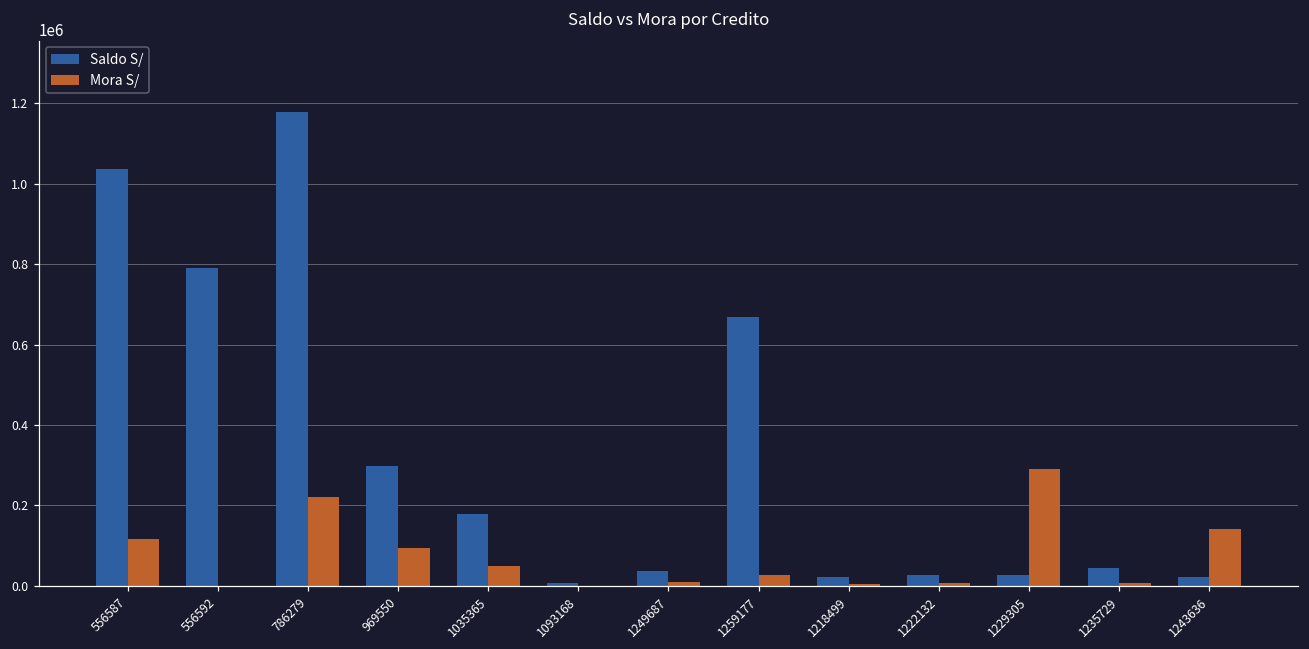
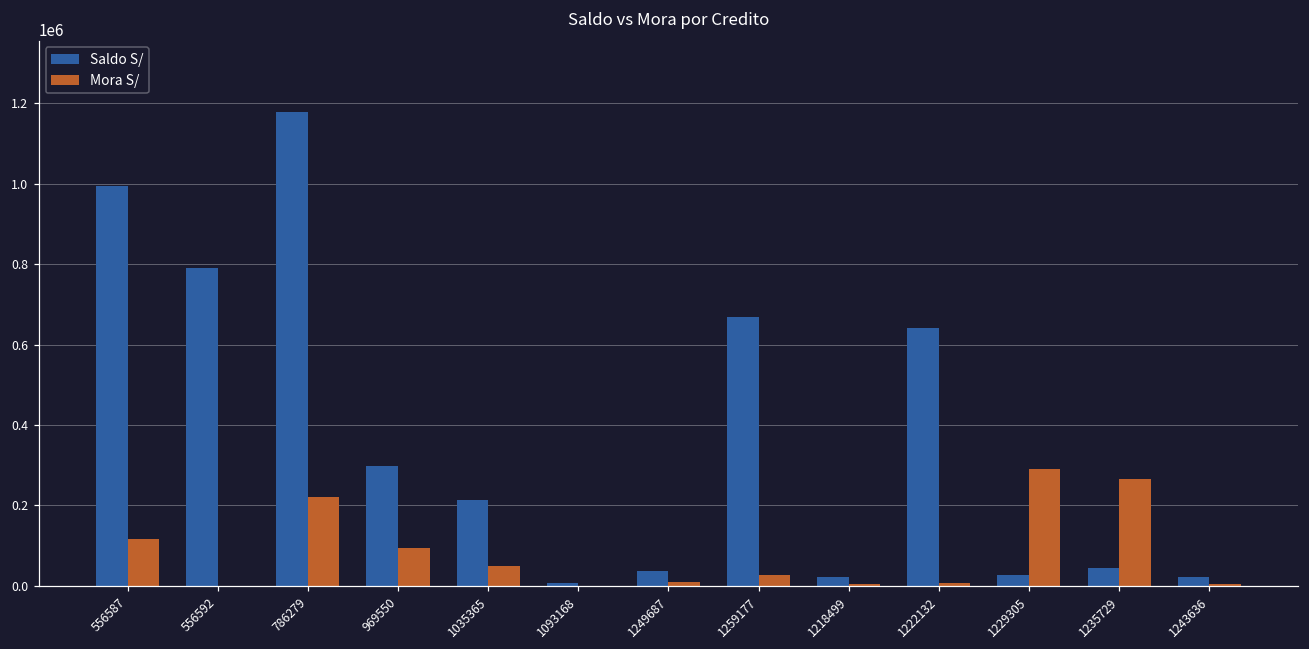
Saldo S/, 556587: 1040000 -> 1000000
Saldo S/, 1035365: 180000 -> 210000
Saldo S/, 1222132: 30000 -> 640000
Mora S/, 1235729: 10000 -> 260000
Mora S/, 1243636: 140000 -> 0
